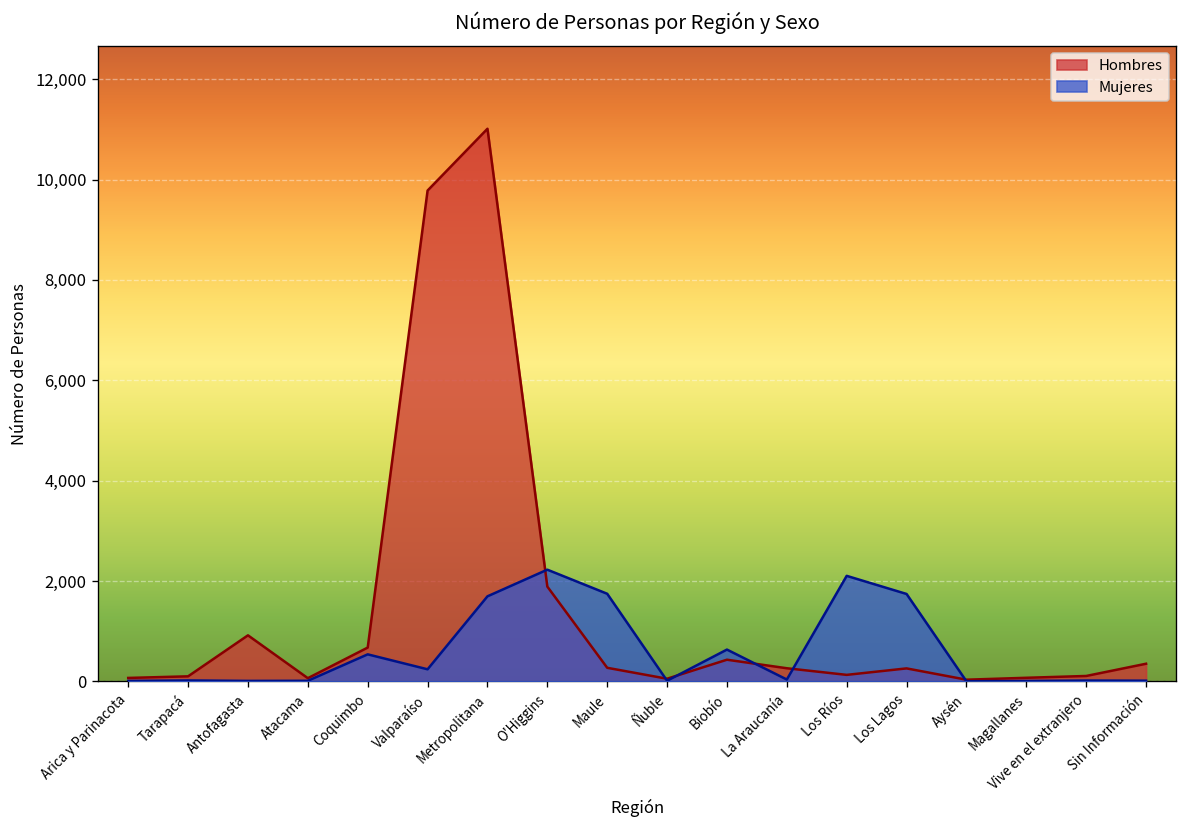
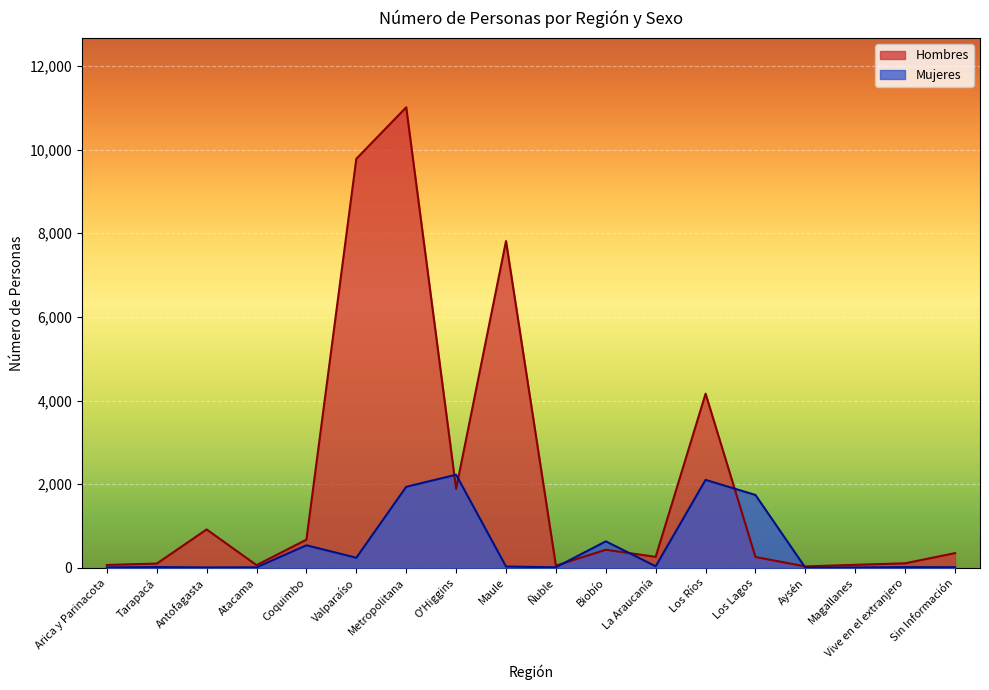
Mujeres, Metropolitana: 1,700 -> 1,900
Hombres, Maule: 300 -> 7,800
Mujeres, Maule: 1,700 -> 0
Hombres, Los Ríos: 100 -> 4,200
